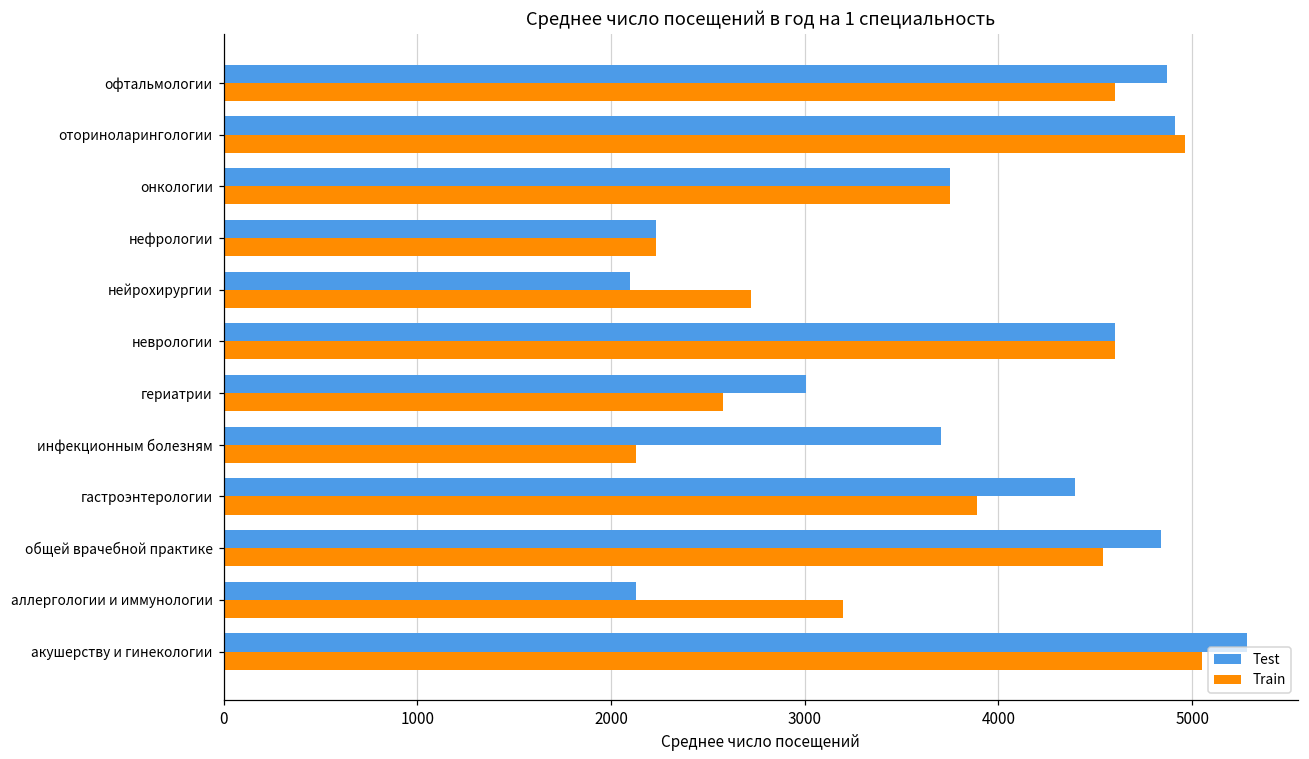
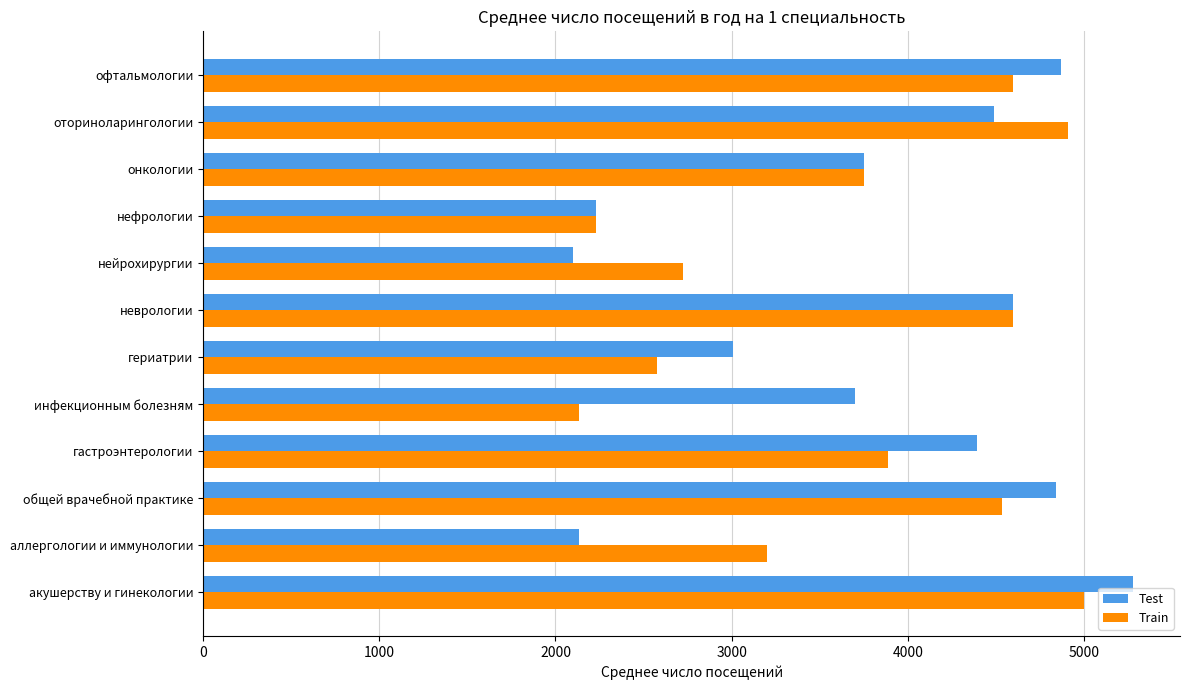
Test, оториноларингологии: 4910 -> 4490
Train, оториноларингологии: 4960 -> 4910
Train, акушерству и гинекологии: 5050 -> 5000
